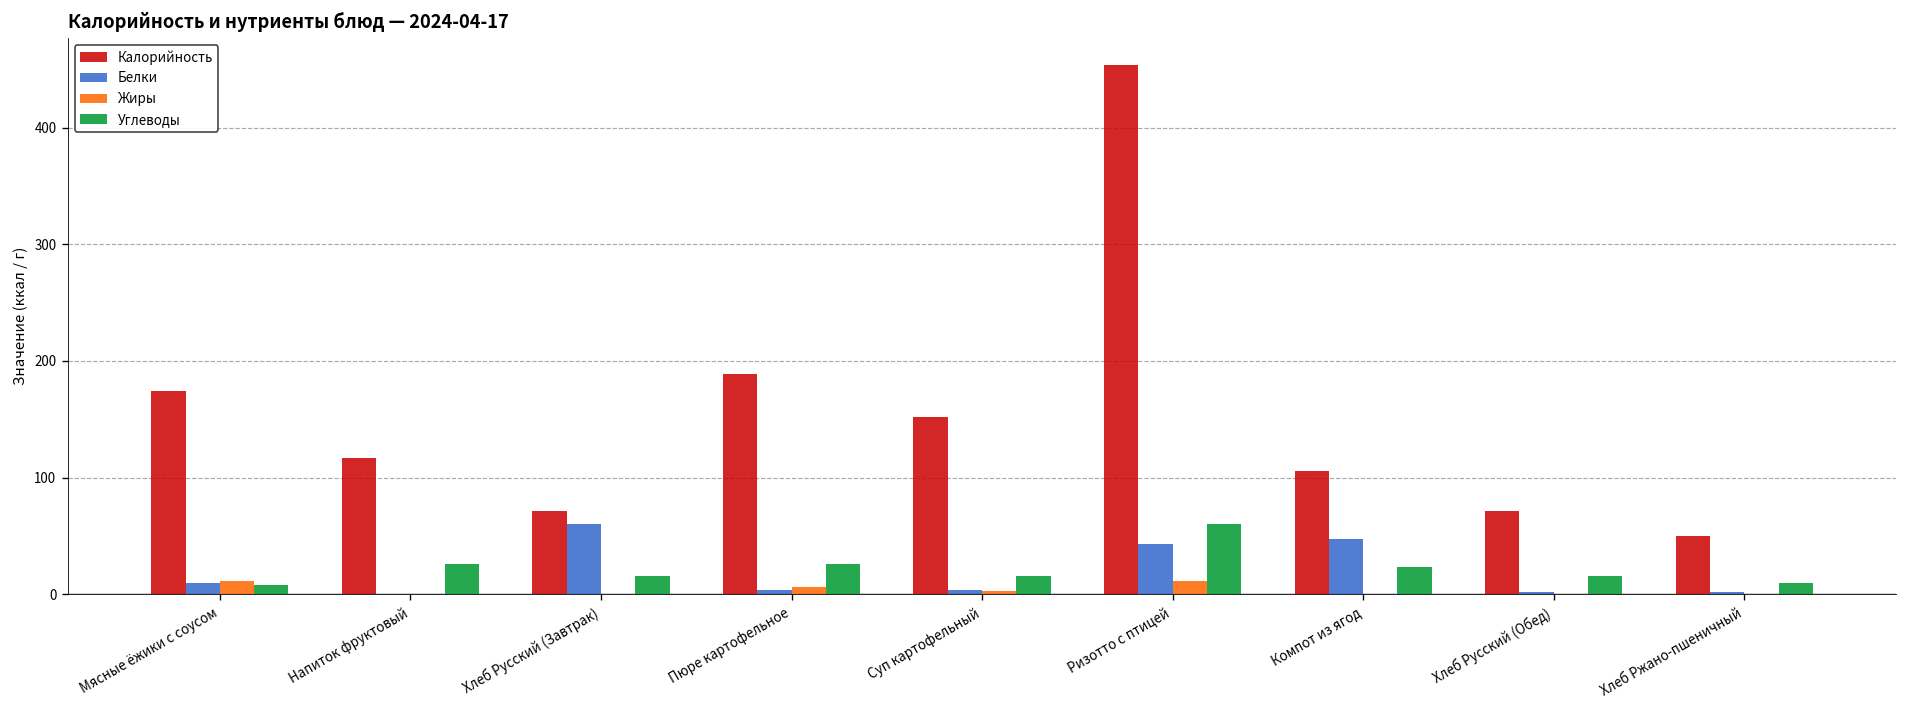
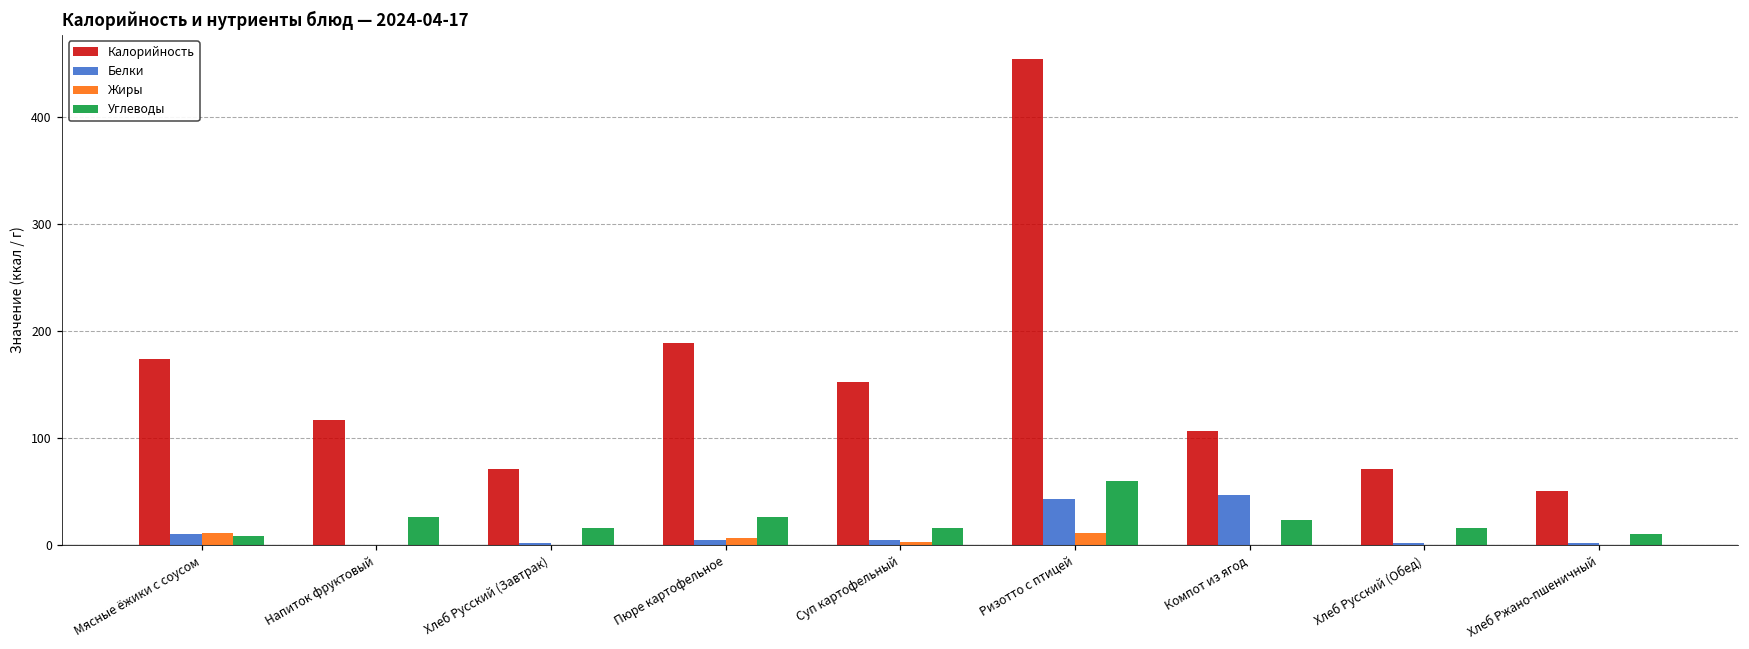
Белки, Хлеб Русский (Завтрак): 60 -> 0
